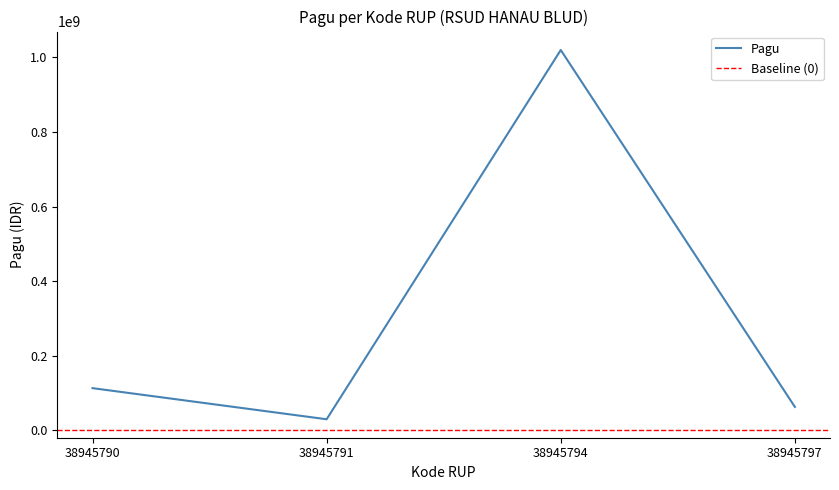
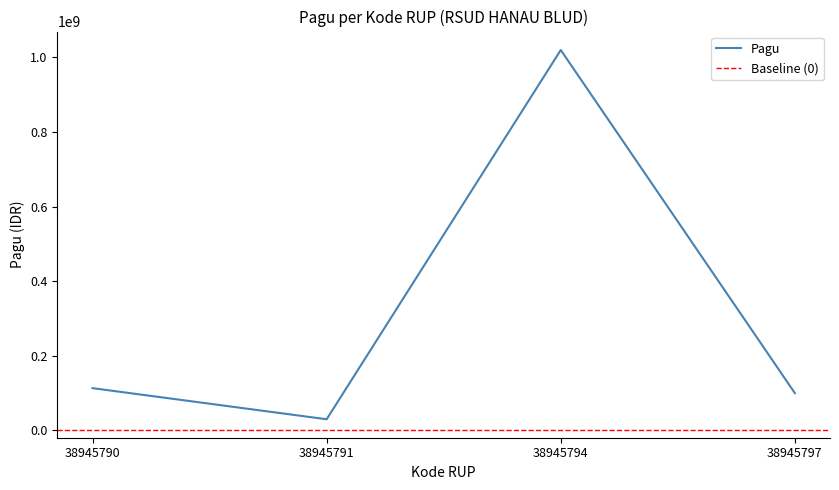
38945797: 60000000 -> 100000000
